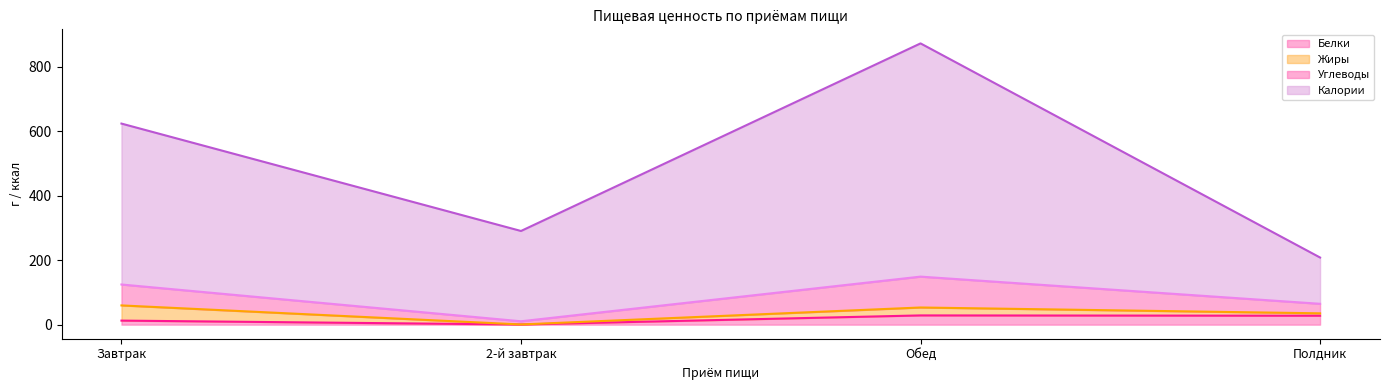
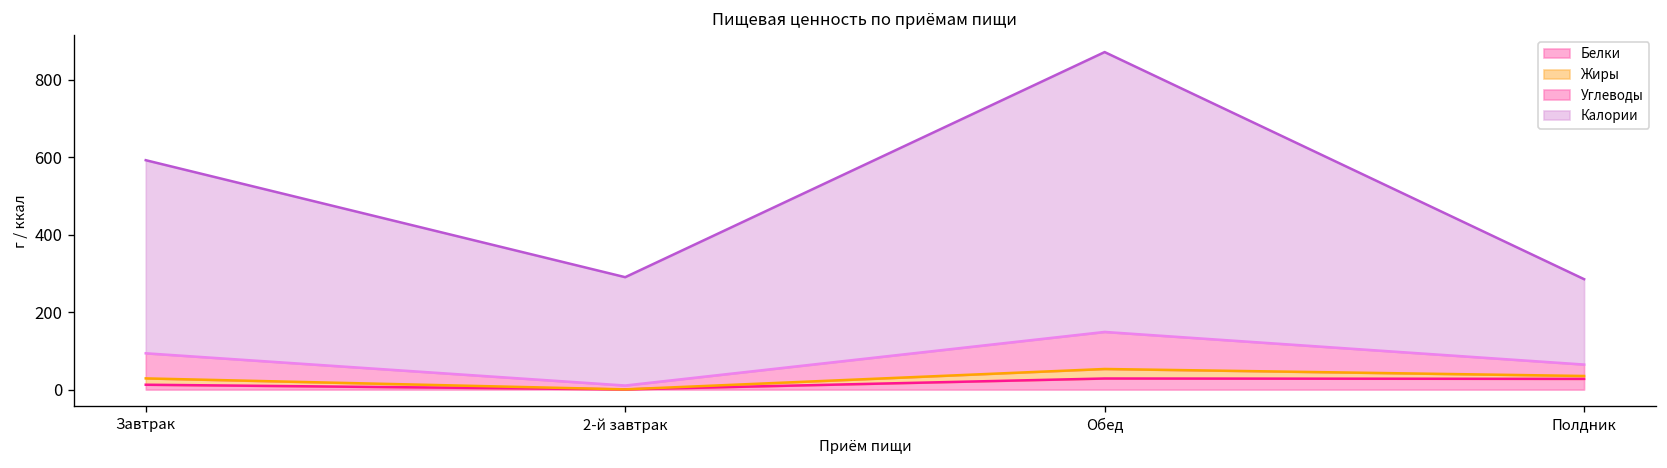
Жиры, Завтрак: 50 -> 20
Калории, Полдник: 140 -> 220
